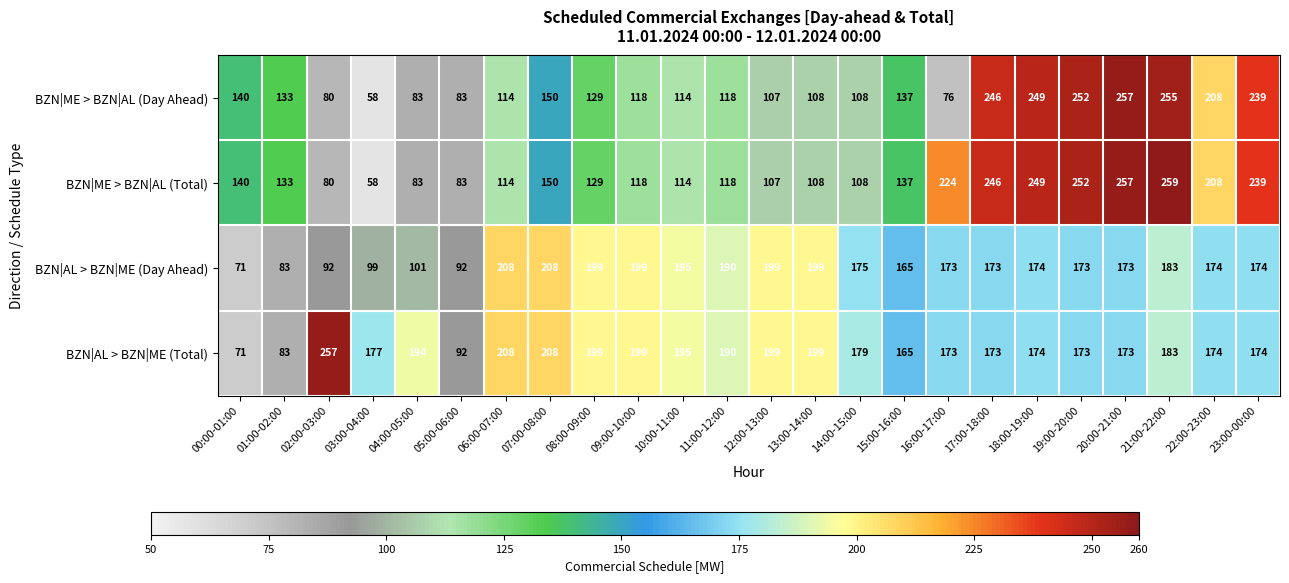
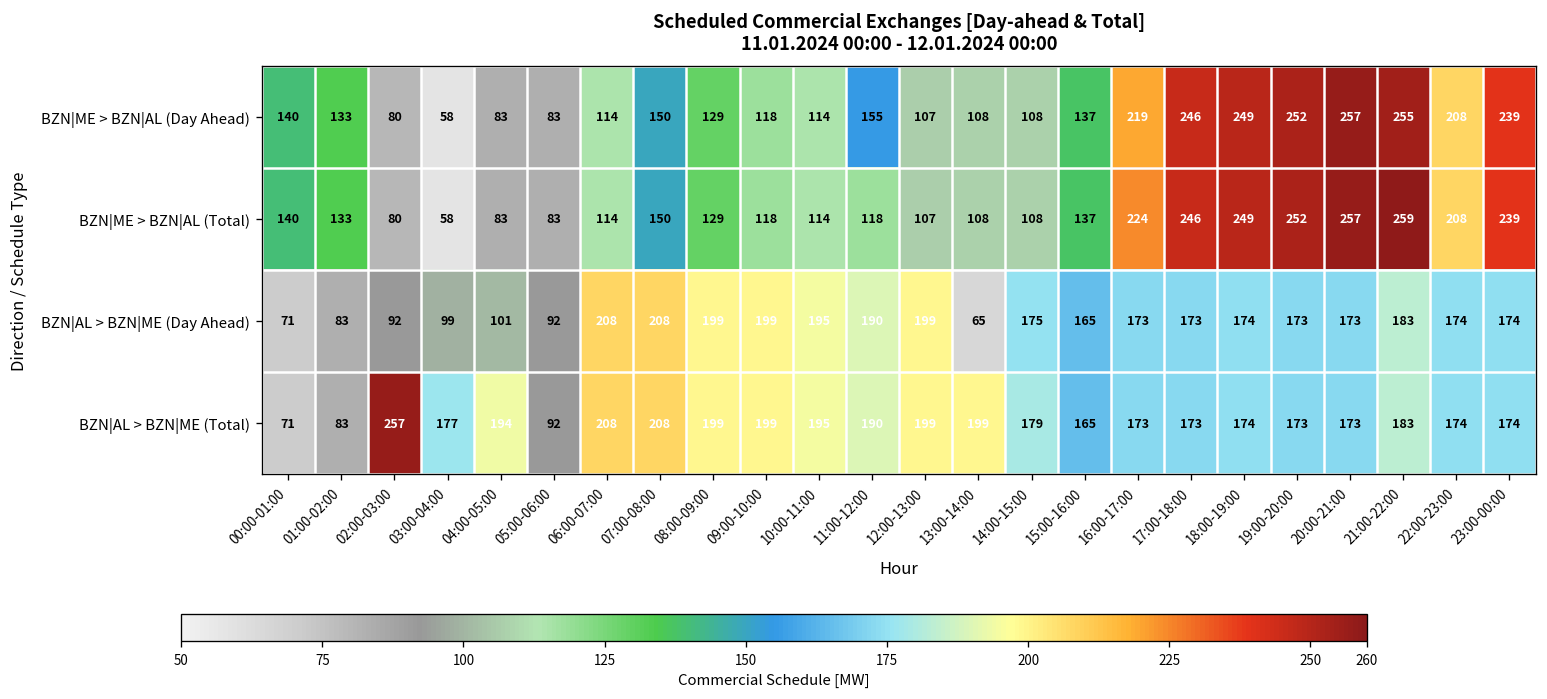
BZN|ME > BZN|AL (Day Ahead), 11:00-12:00: 118 -> 155
BZN|ME > BZN|AL (Day Ahead), 16:00-17:00: 76 -> 219
BZN|AL > BZN|ME (Day Ahead), 13:00-14:00: 199 -> 65
